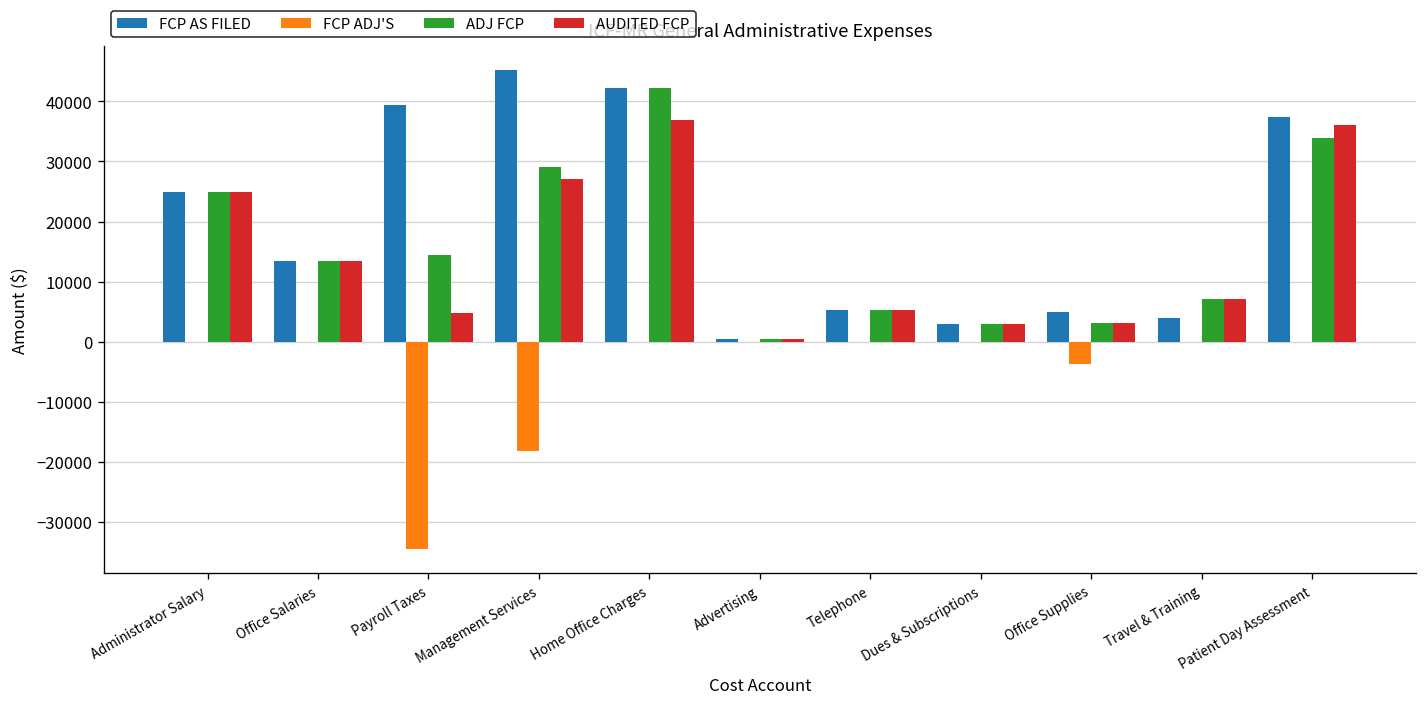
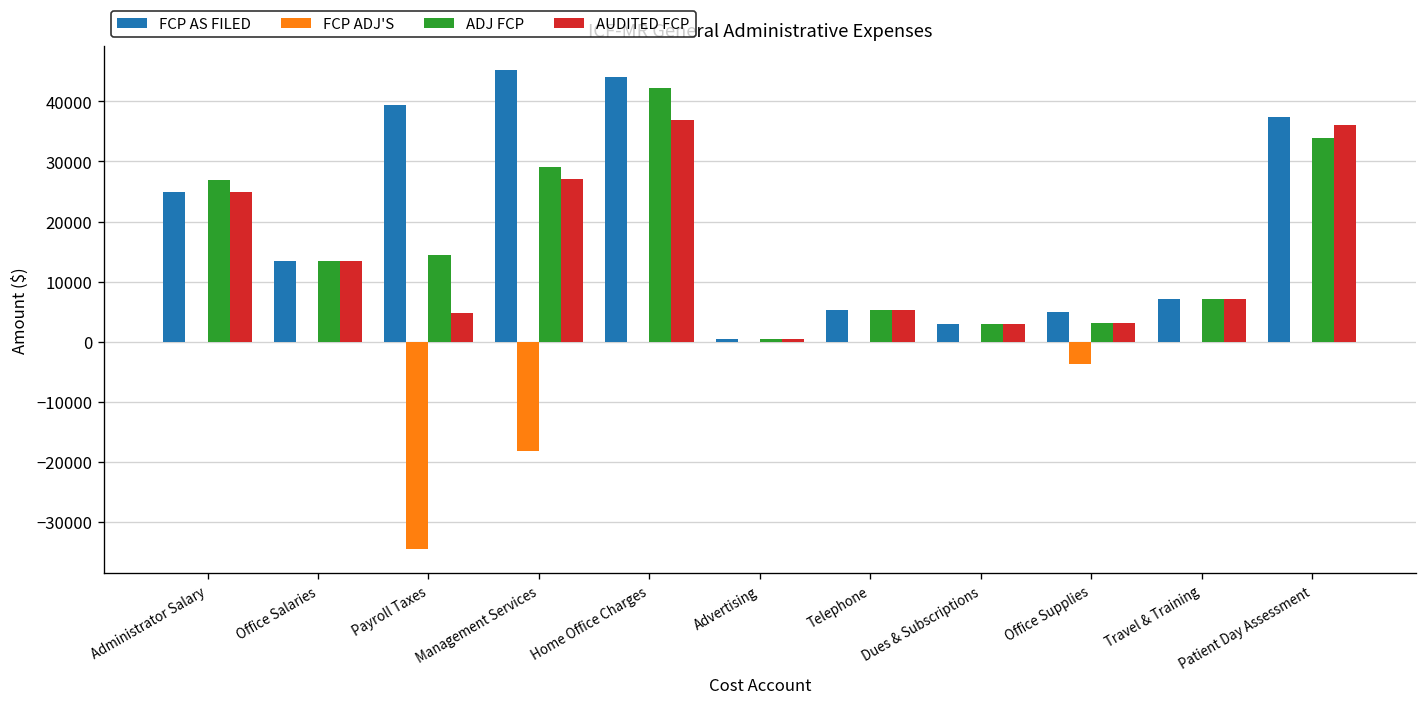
ADJ FCP, Administrator Salary: 25000 -> 27000
FCP AS FILED, Home Office Charges: 42000 -> 44000
FCP AS FILED, Travel & Training: 4000 -> 7000
